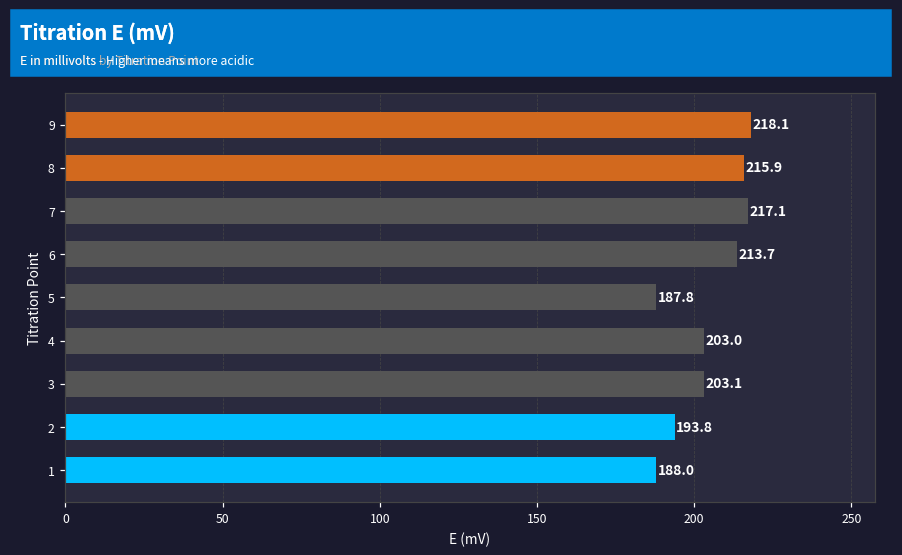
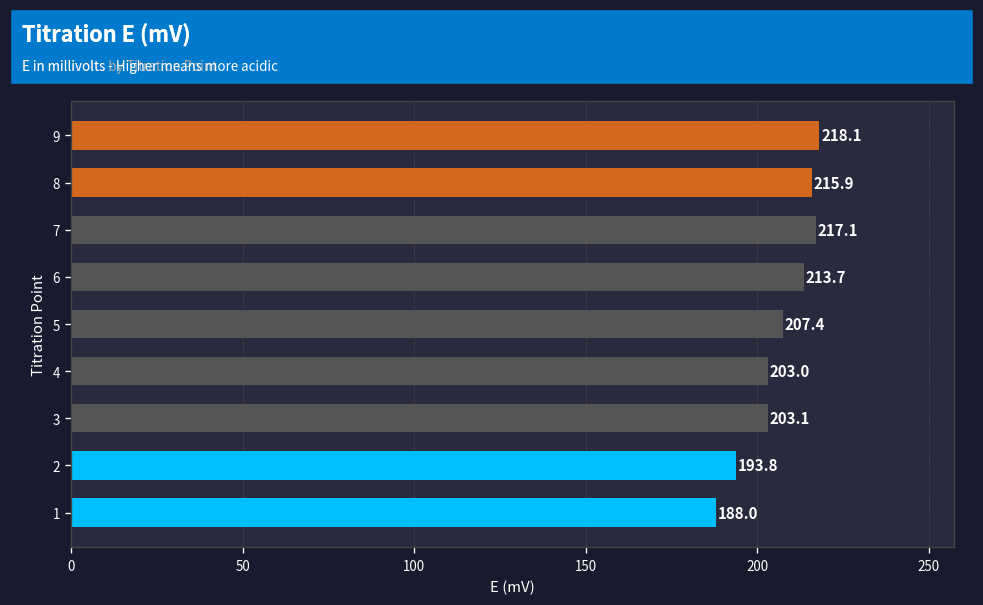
5: 187.8 -> 207.4
